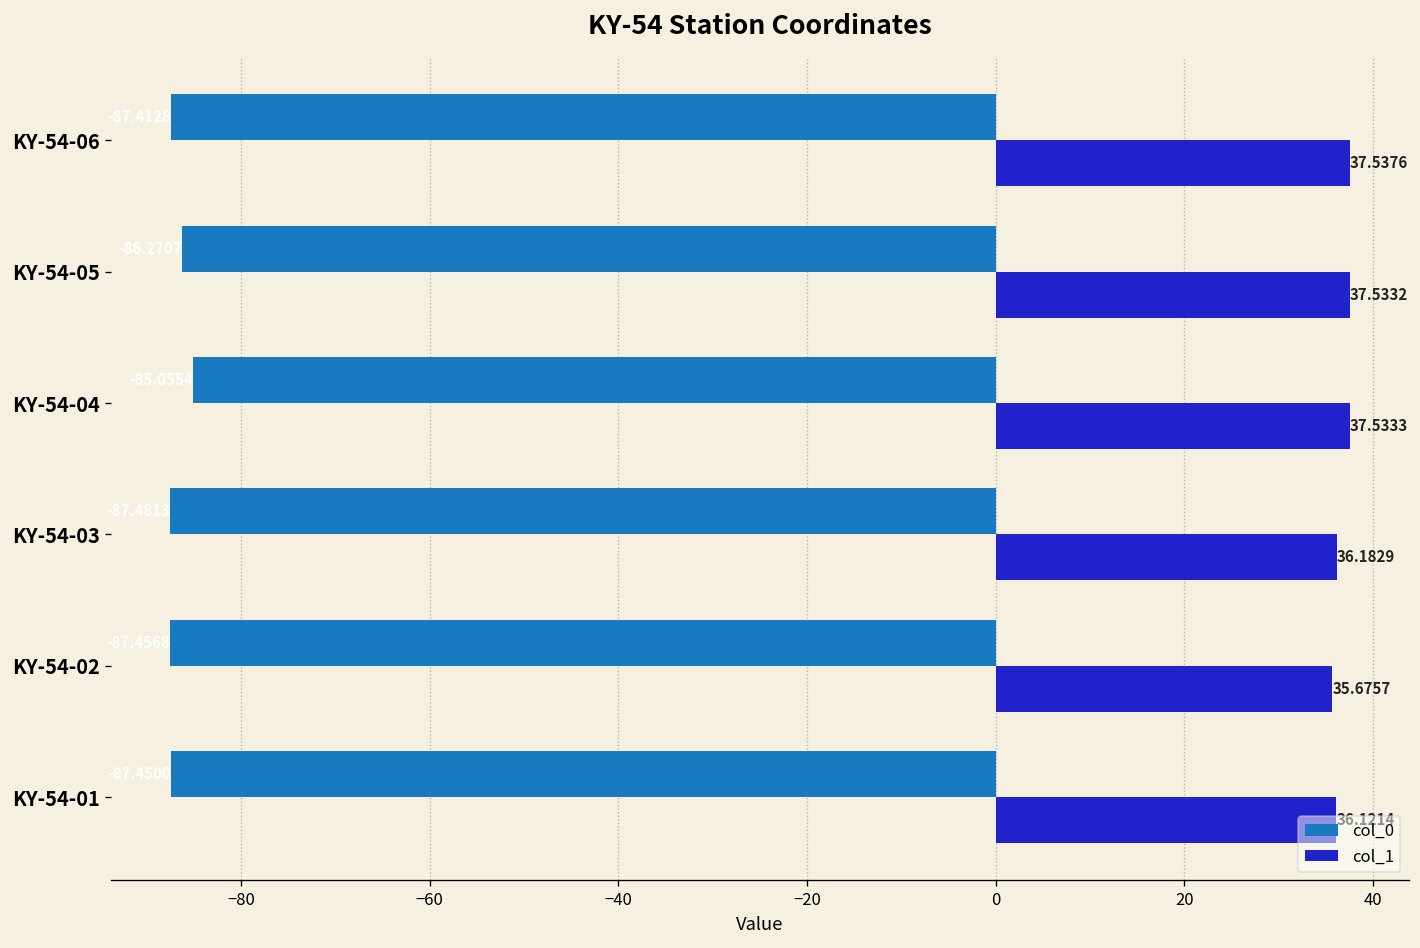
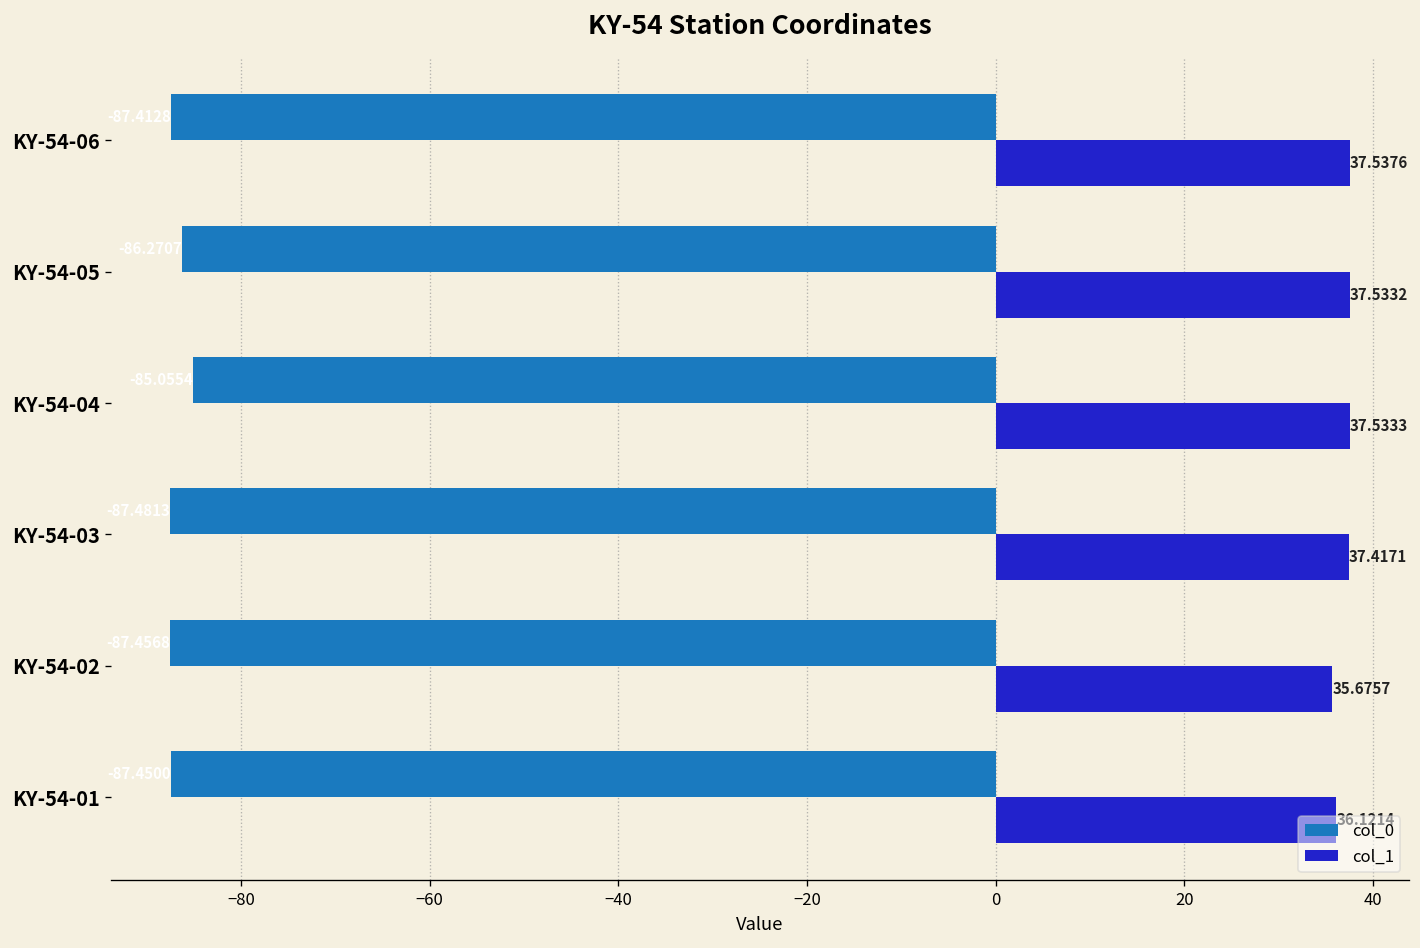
col_1, KY-54-03: 36.1829 -> 37.4171
